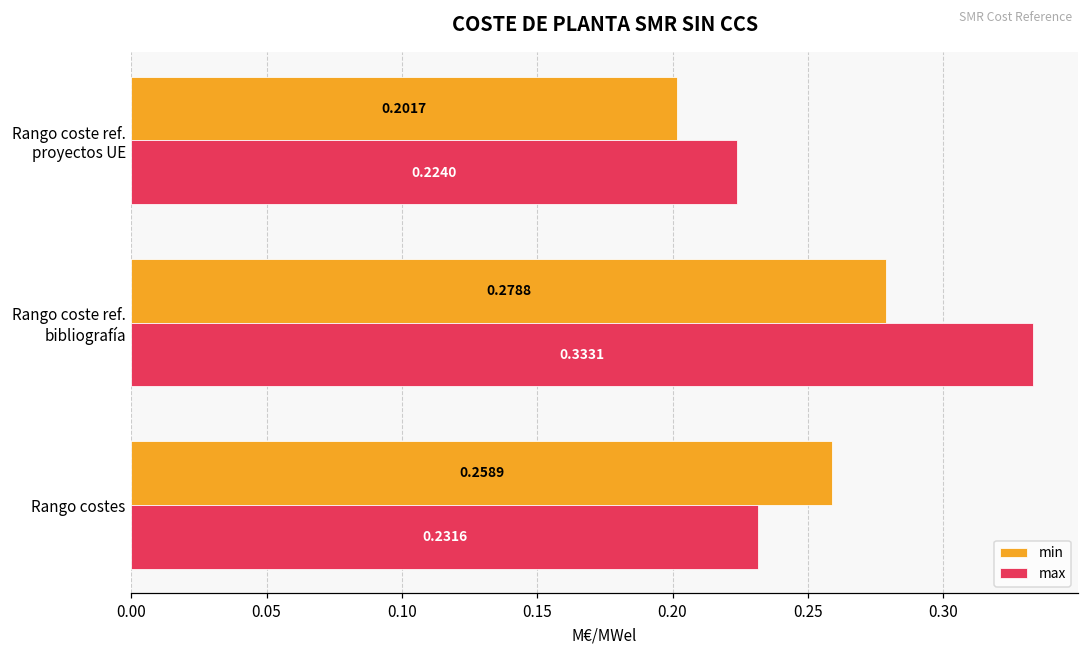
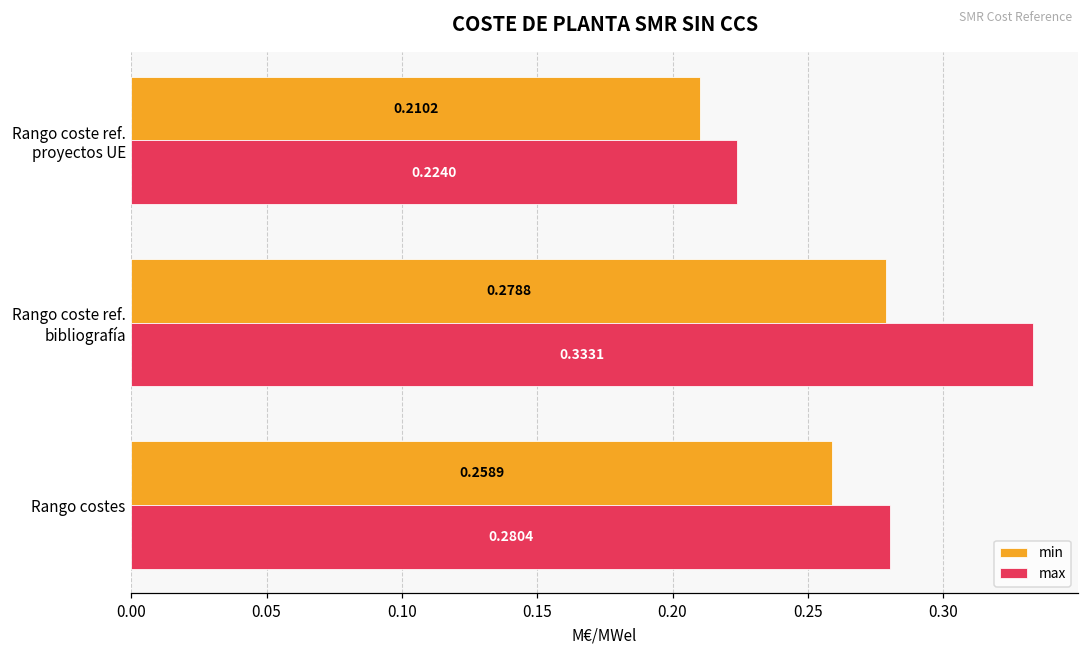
min, Rango coste ref. proyectos UE: 0.2017 -> 0.2102
max, Rango costes: 0.2316 -> 0.2804
